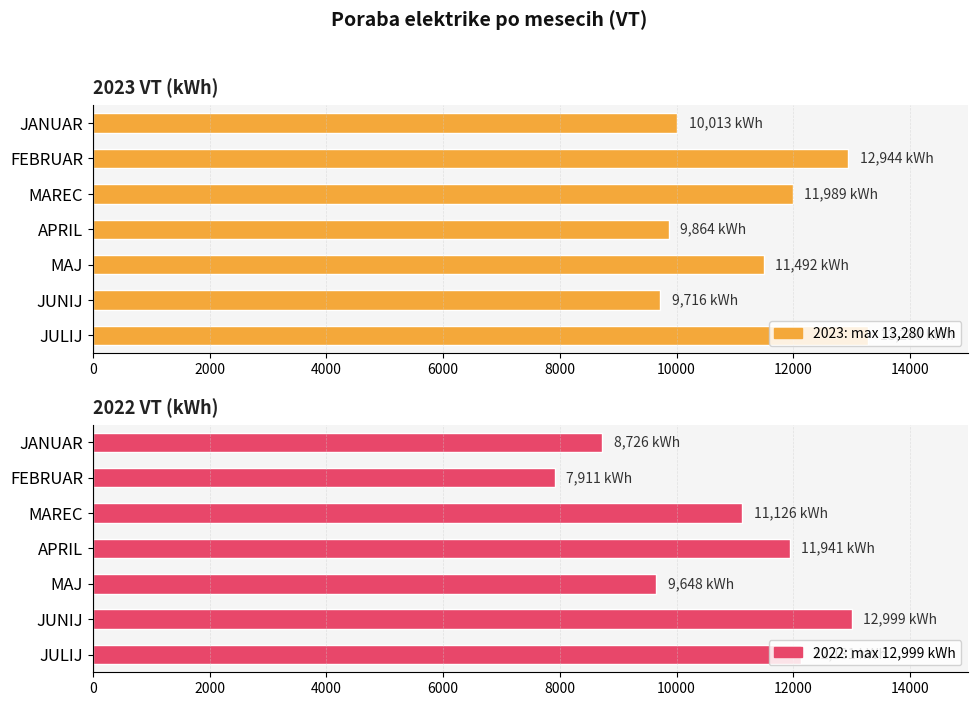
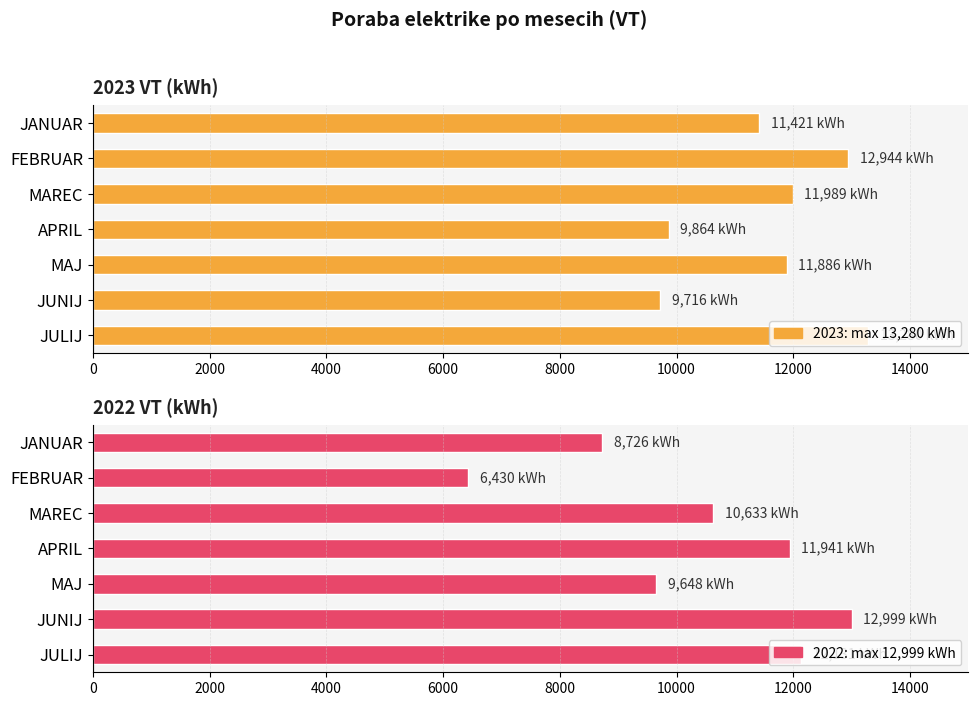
2023 VT (kWh), JANUAR: 10,013 -> 11,421
2023 VT (kWh), MAJ: 11,492 -> 11,886
2022 VT (kWh), FEBRUAR: 7,911 -> 6,430
2022 VT (kWh), MAREC: 11,126 -> 10,633
